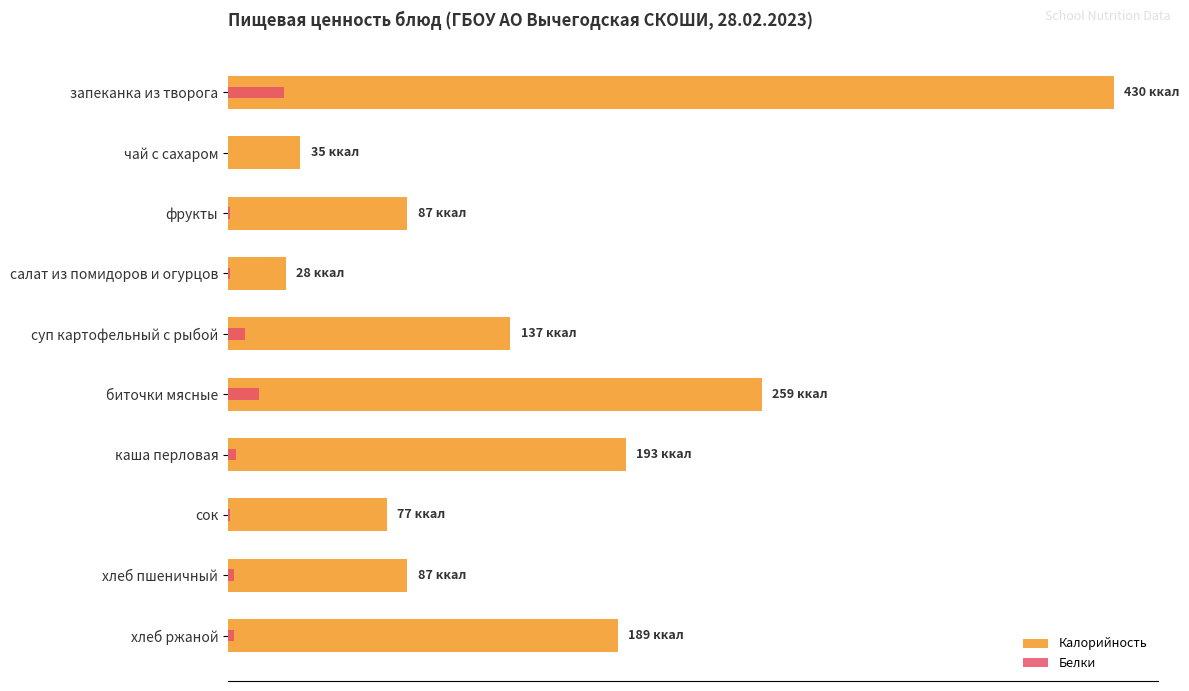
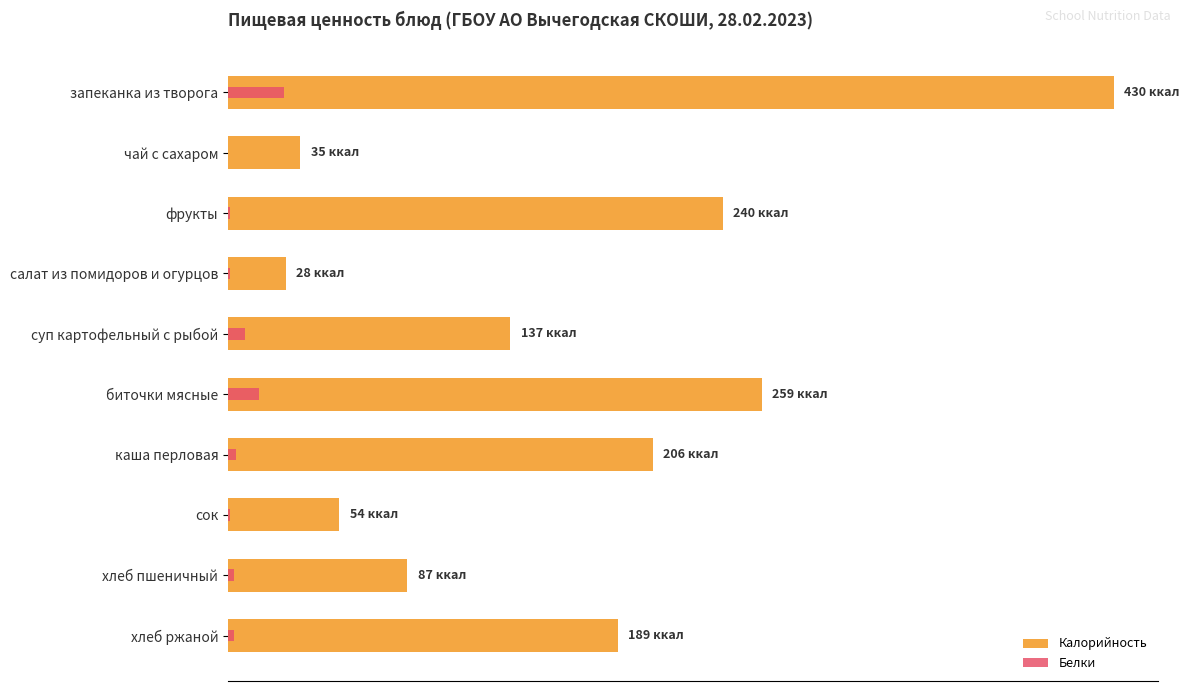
Калорийность, фрукты: 87 -> 240
Калорийность, каша перловая: 193 -> 206
Калорийность, сок: 77 -> 54
